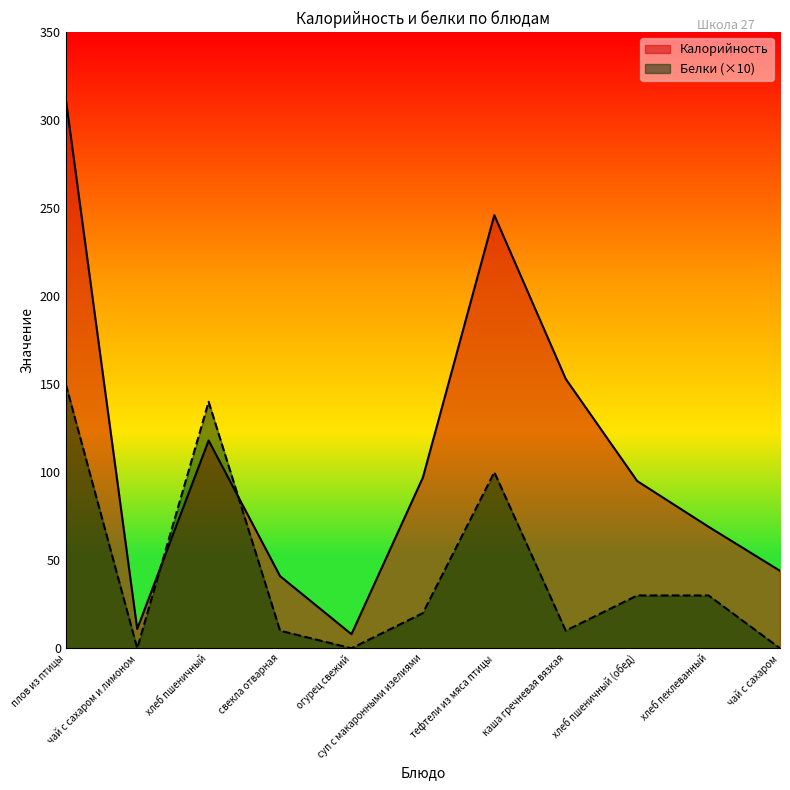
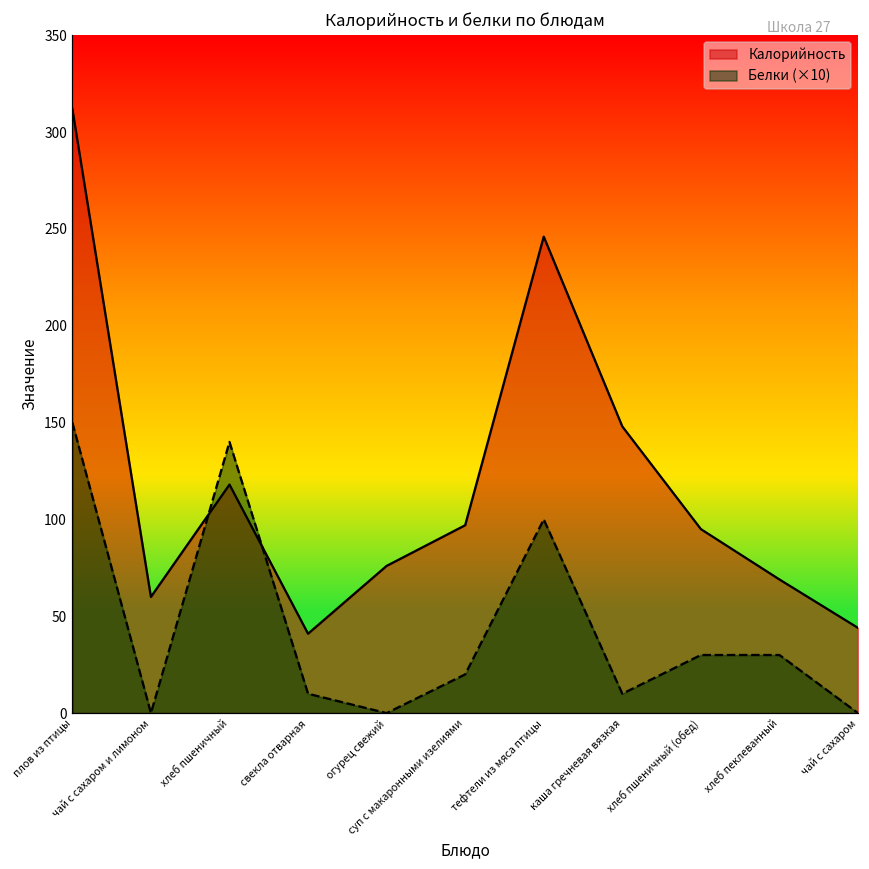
Калорийность, чай с сахаром и лимоном: 11 -> 60
Калорийность, огурец свежий: 8 -> 76
Калорийность, каша гречневая вязкая: 153 -> 148
